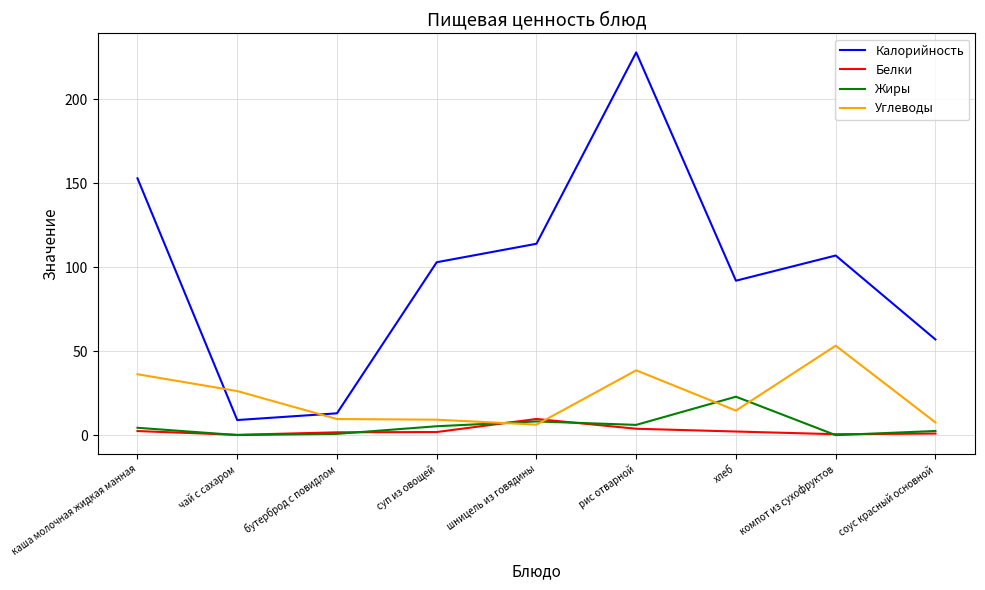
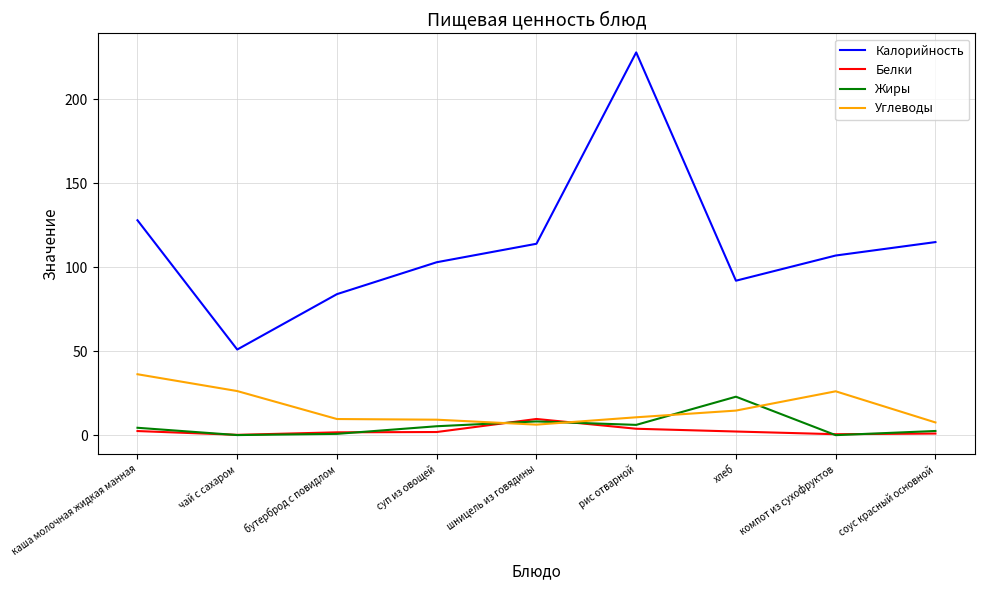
Калорийность, каша молочная жидкая манная: 153 -> 128
Калорийность, чай с сахаром: 9 -> 51
Калорийность, бутерброд с повидлом: 13 -> 84
Углеводы, рис отварной: 39 -> 11
Углеводы, компот из сухофруктов: 53 -> 26
Калорийность, соус красный основной: 57 -> 115
